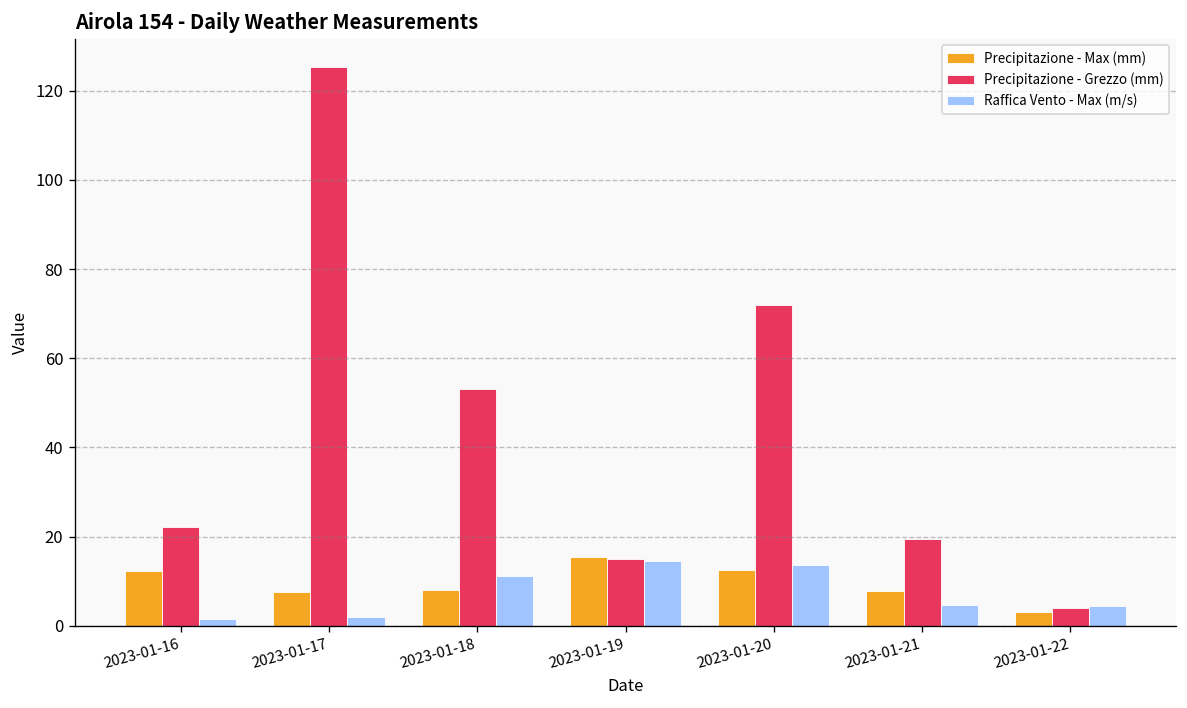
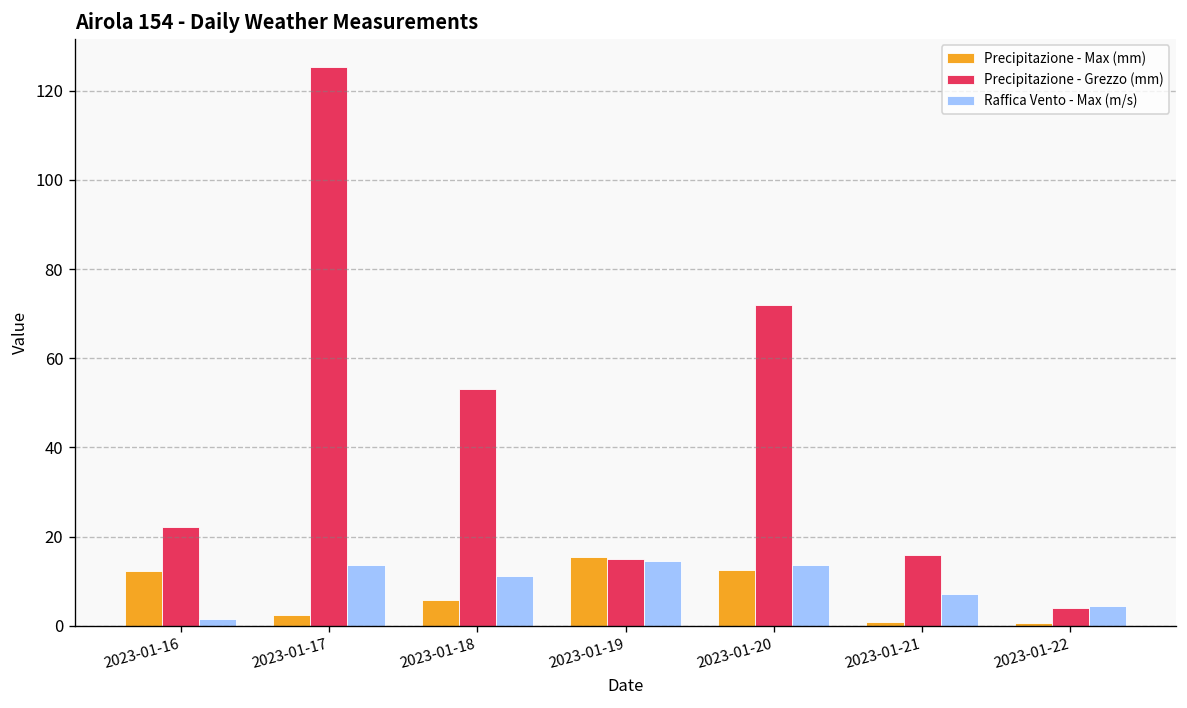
Precipitazione - Max (mm), 2023-01-17: 8 -> 2
Raffica Vento - Max (m/s), 2023-01-17: 2 -> 14
Precipitazione - Max (mm), 2023-01-18: 8 -> 6
Precipitazione - Max (mm), 2023-01-21: 8 -> 1
Precipitazione - Grezzo (mm), 2023-01-21: 19 -> 16
Raffica Vento - Max (m/s), 2023-01-21: 5 -> 7
Precipitazione - Max (mm), 2023-01-22: 3 -> 1
